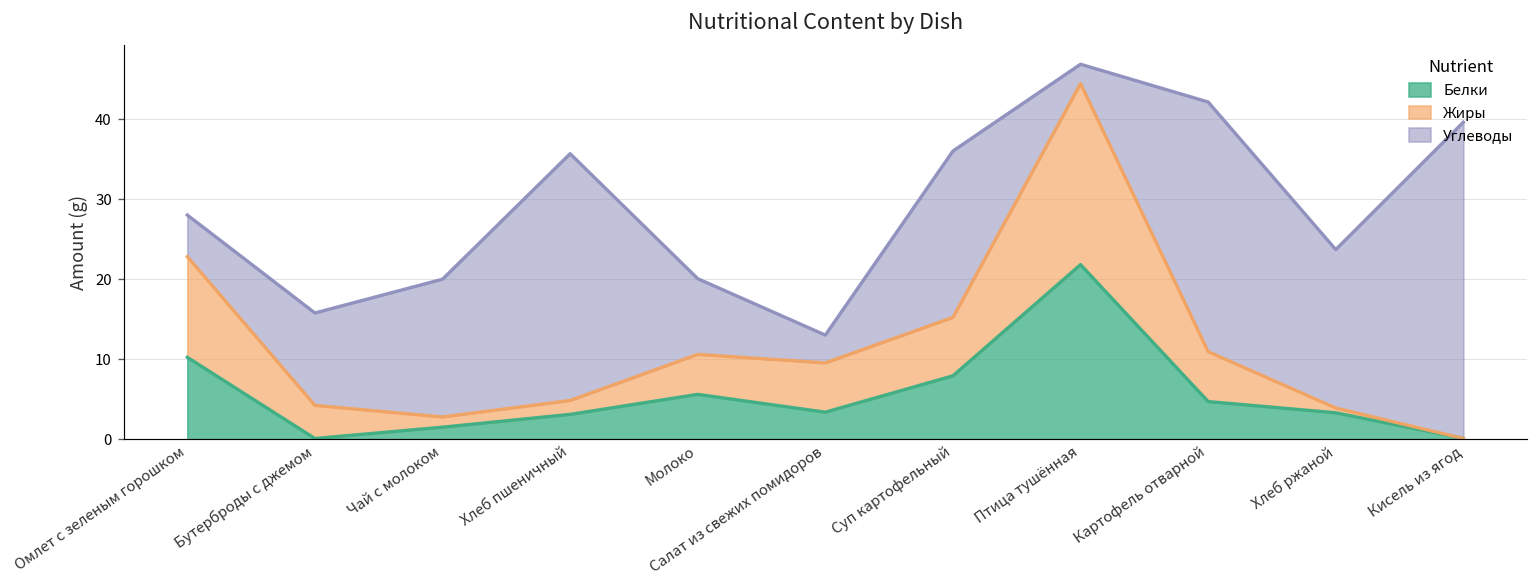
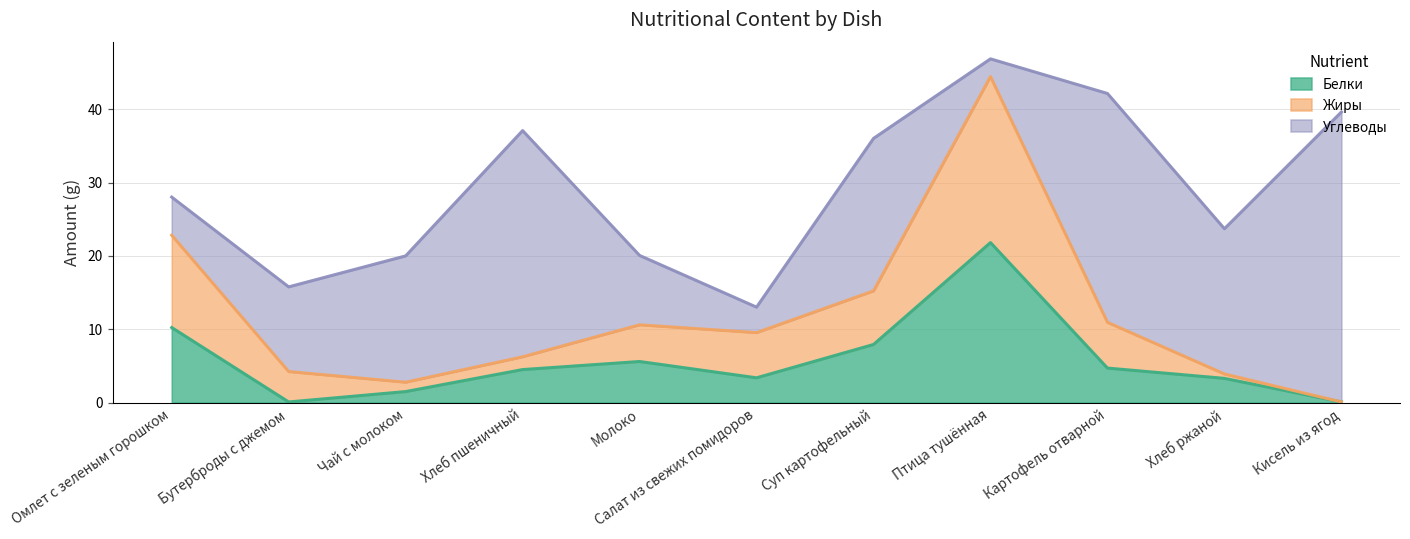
Белки, Хлеб пшеничный: 3 -> 5
